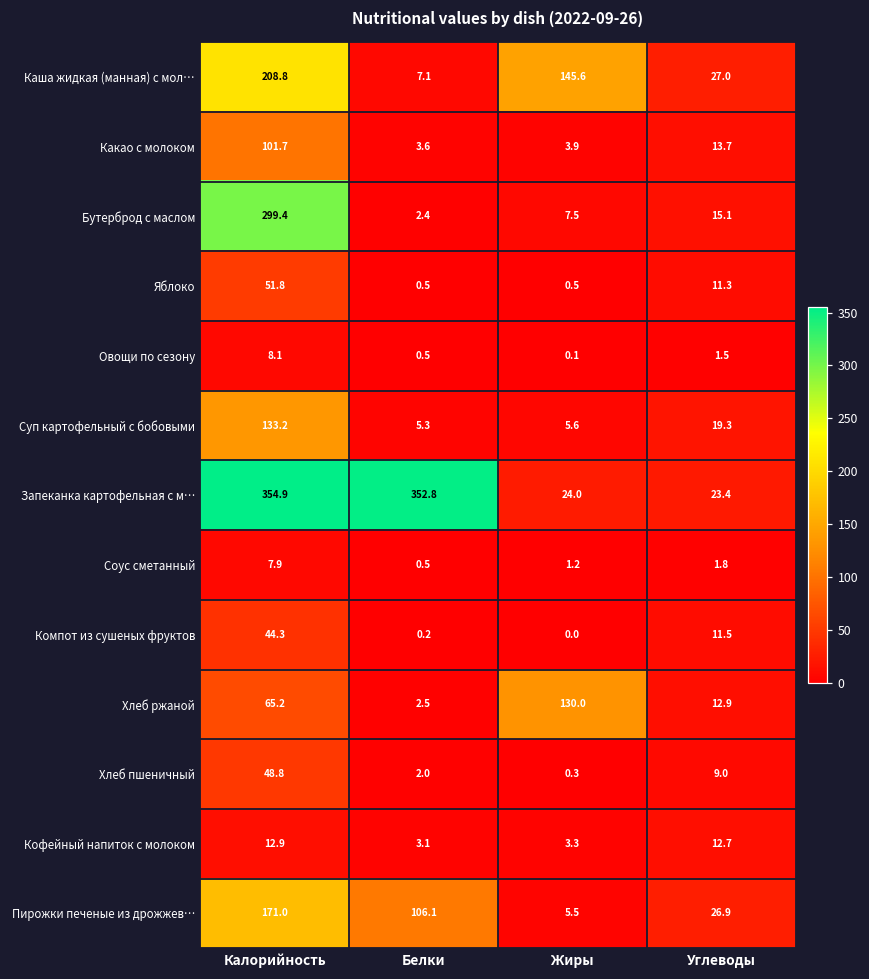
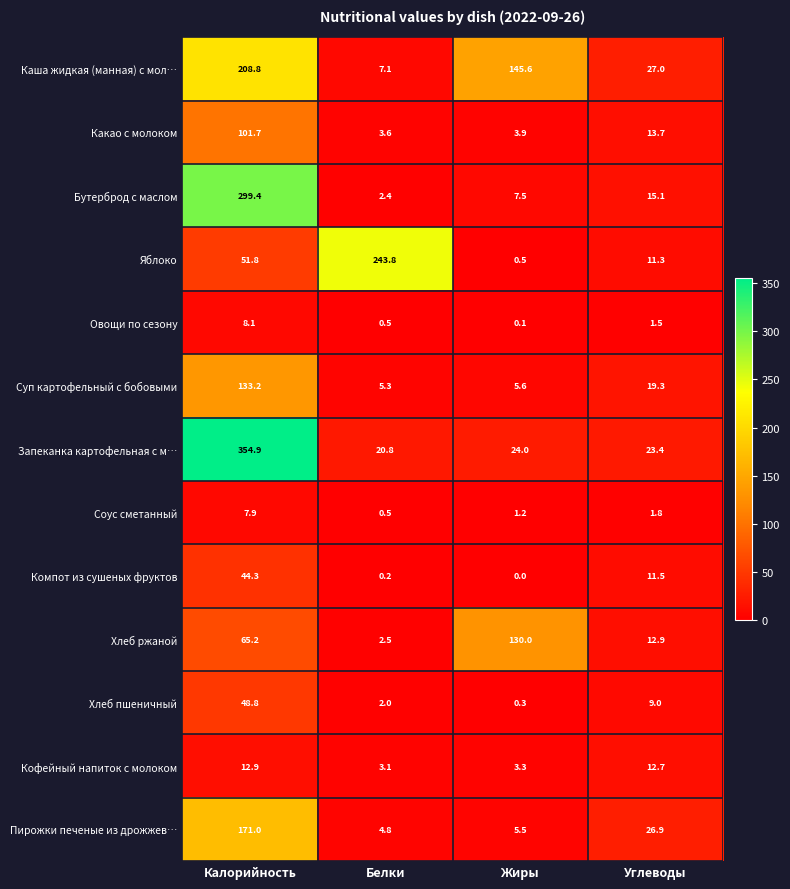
Яблоко, Белки: 0.5 -> 243.8
Запеканка картофельная с м…, Белки: 352.8 -> 20.8
Пирожки печеные из дрожжев…, Белки: 106.1 -> 4.8
